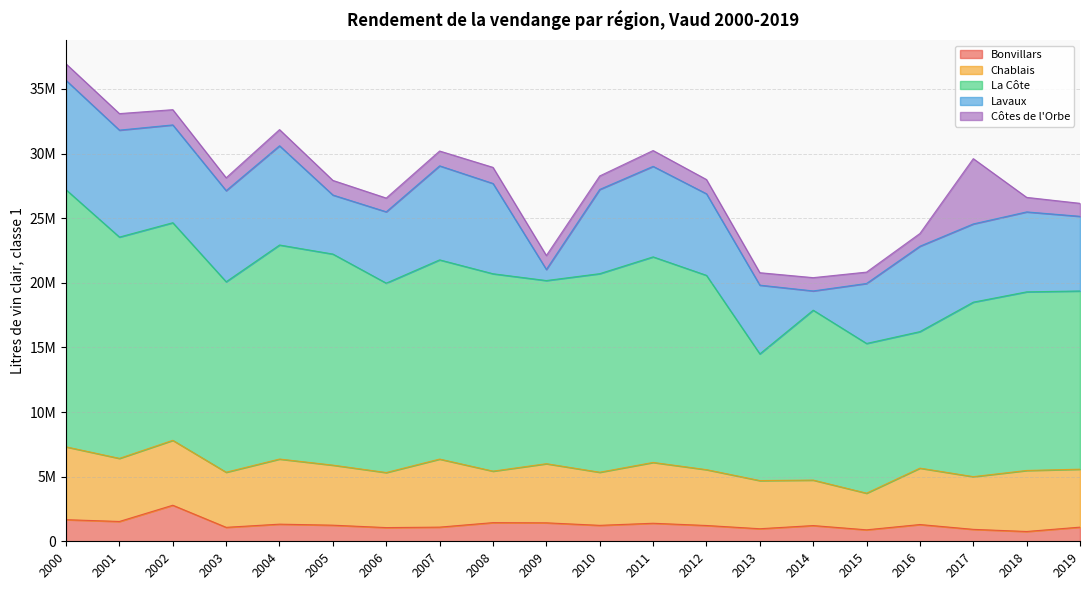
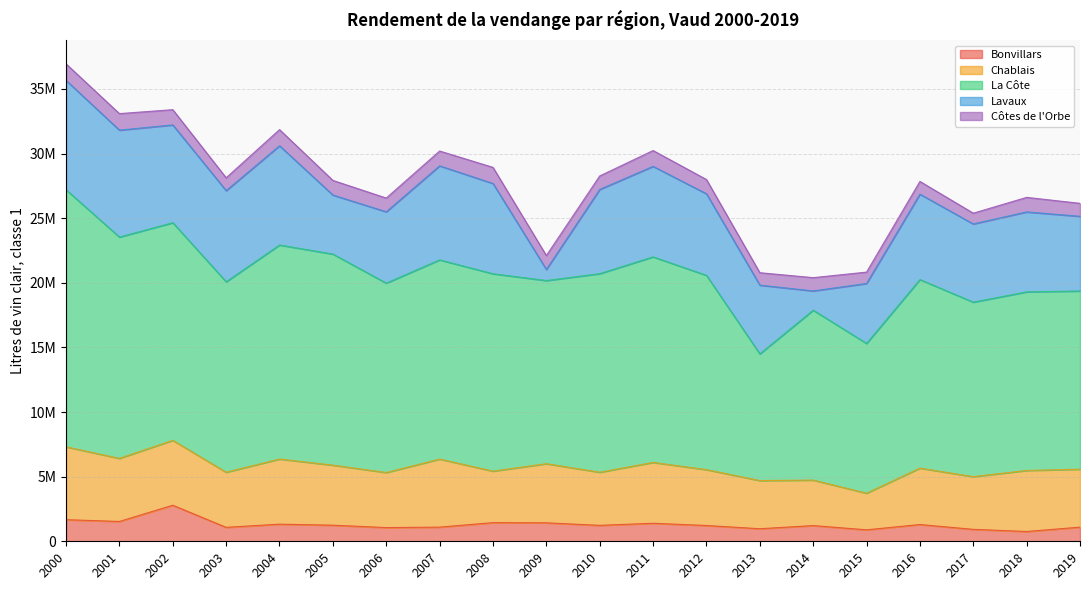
La Côte, 2016: 10600000 -> 14600000
Côtes de l'Orbe, 2017: 5100000 -> 800000
